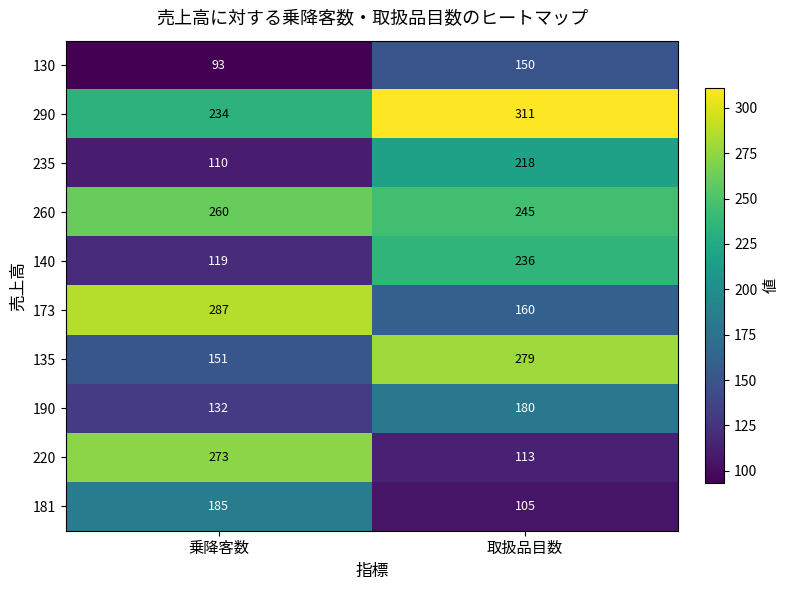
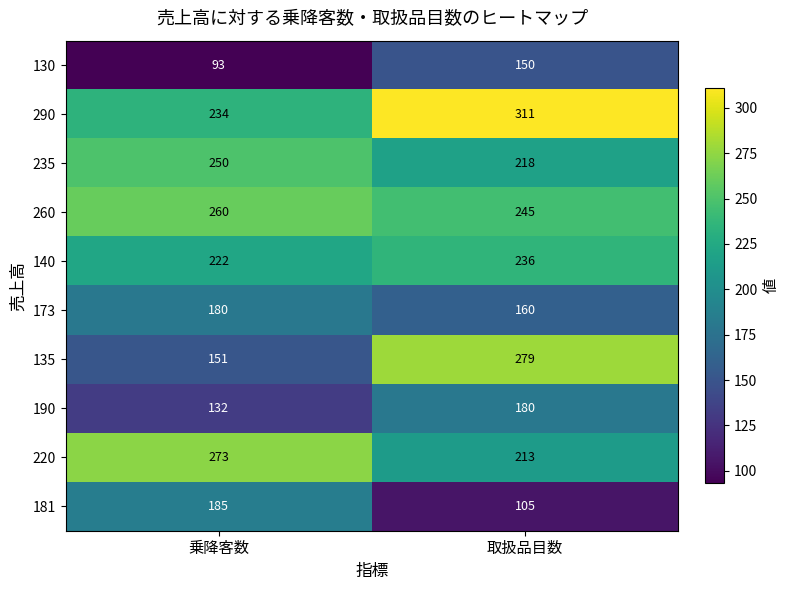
235, 乗降客数: 110 -> 250
140, 乗降客数: 119 -> 222
173, 乗降客数: 287 -> 180
220, 取扱品目数: 113 -> 213
